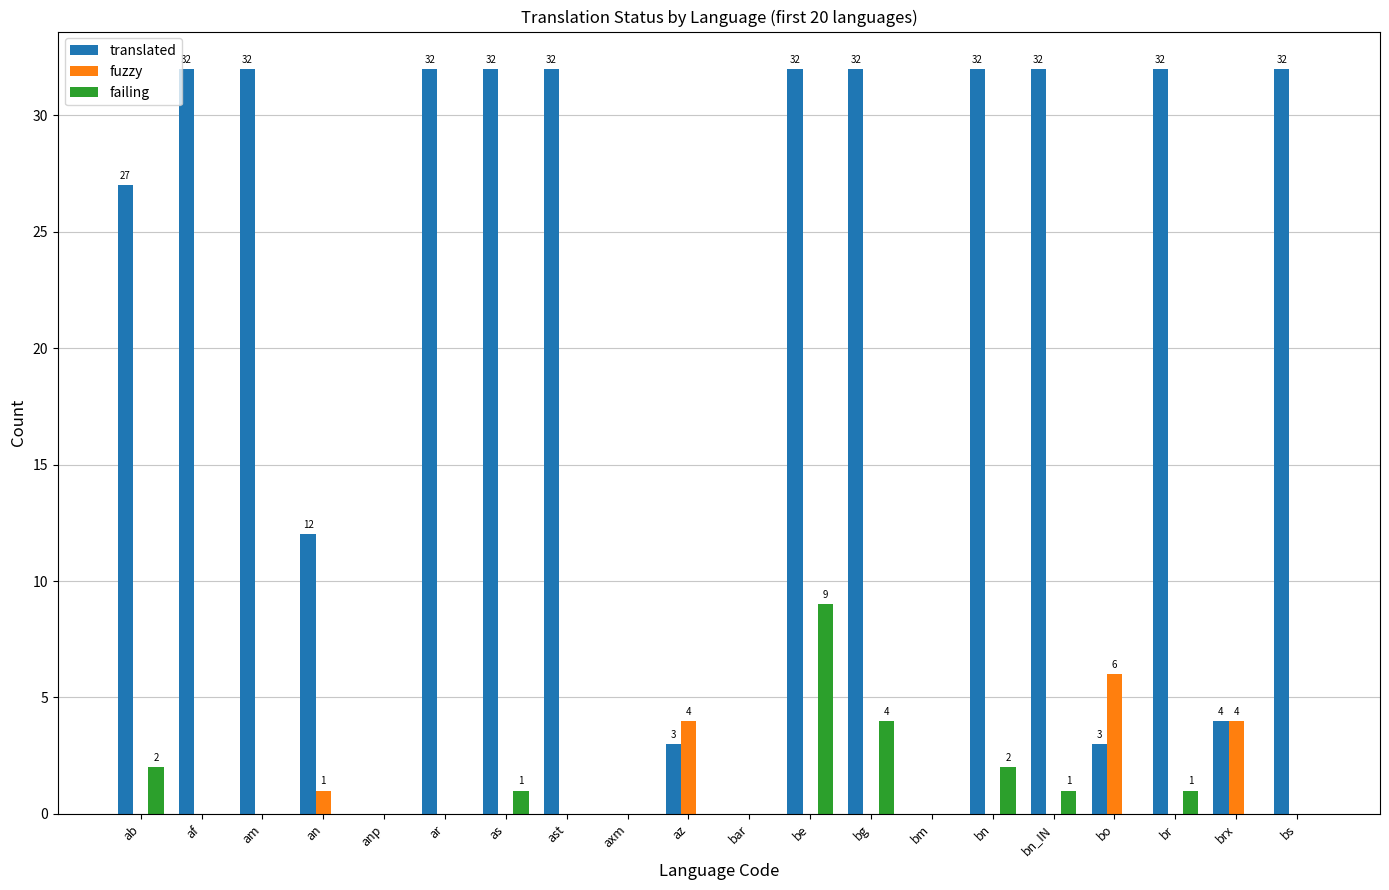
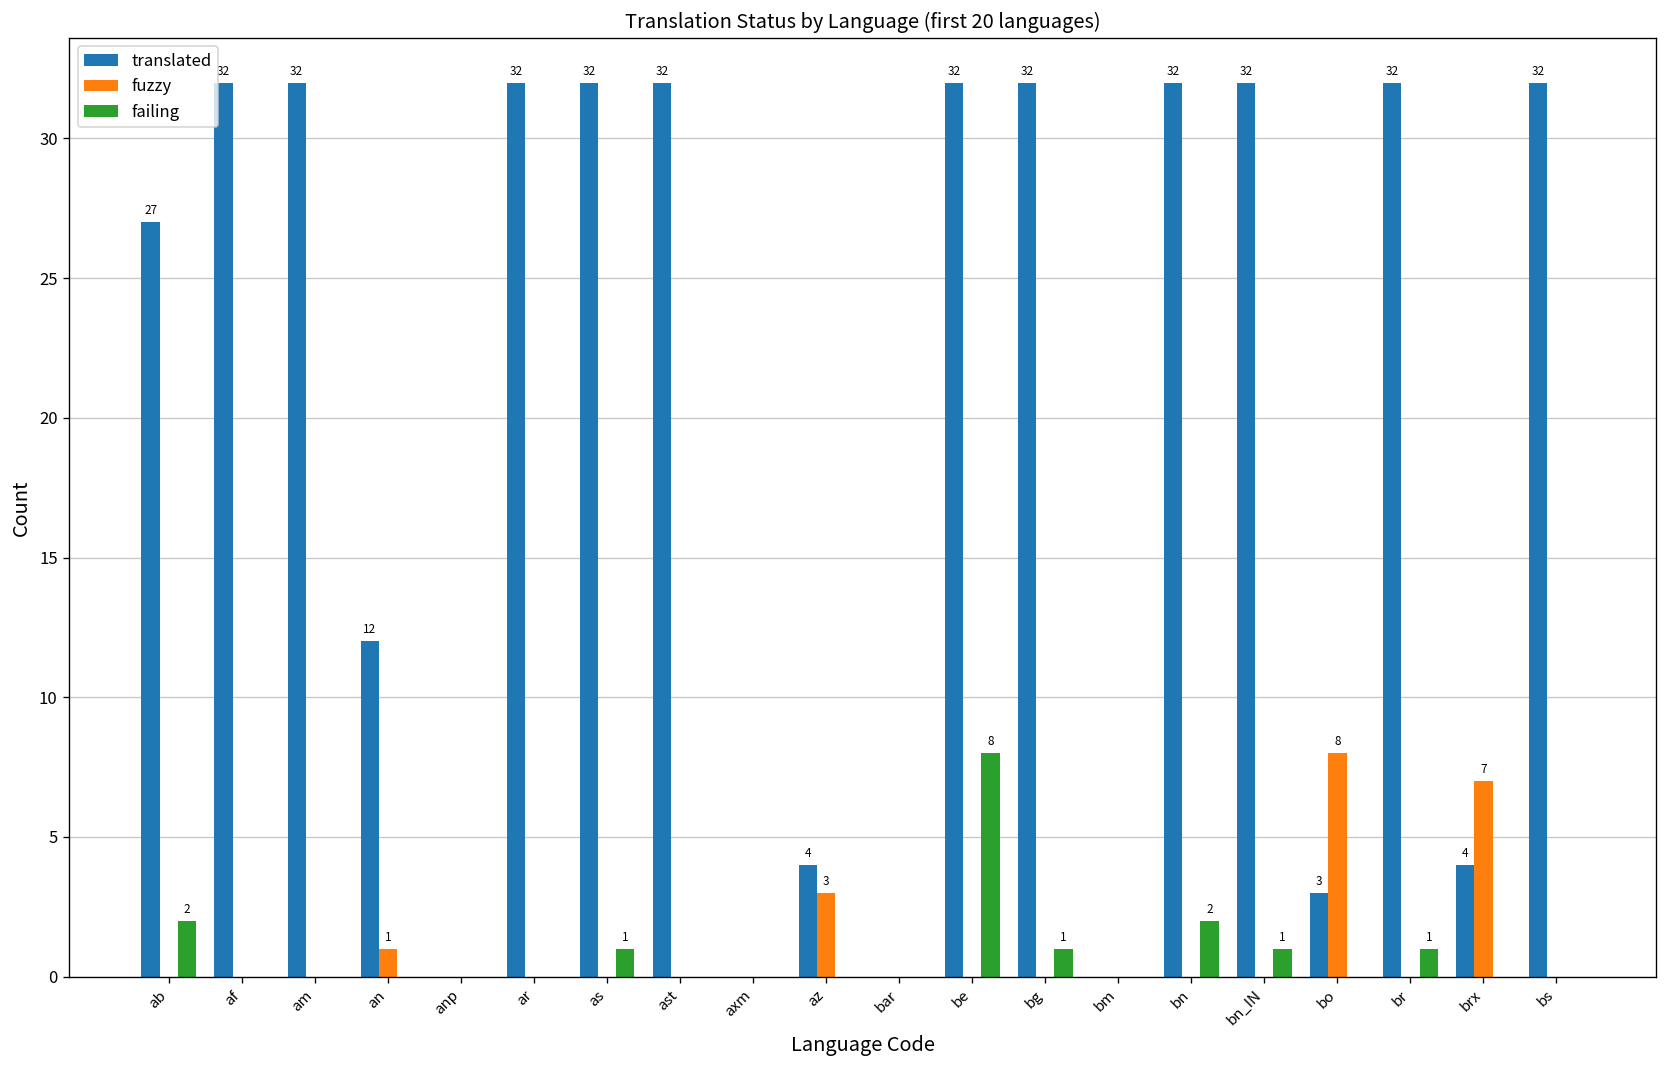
translated, az: 3 -> 4
fuzzy, az: 4 -> 3
failing, be: 9 -> 8
failing, bg: 4 -> 1
fuzzy, bo: 6 -> 8
fuzzy, brx: 4 -> 7
